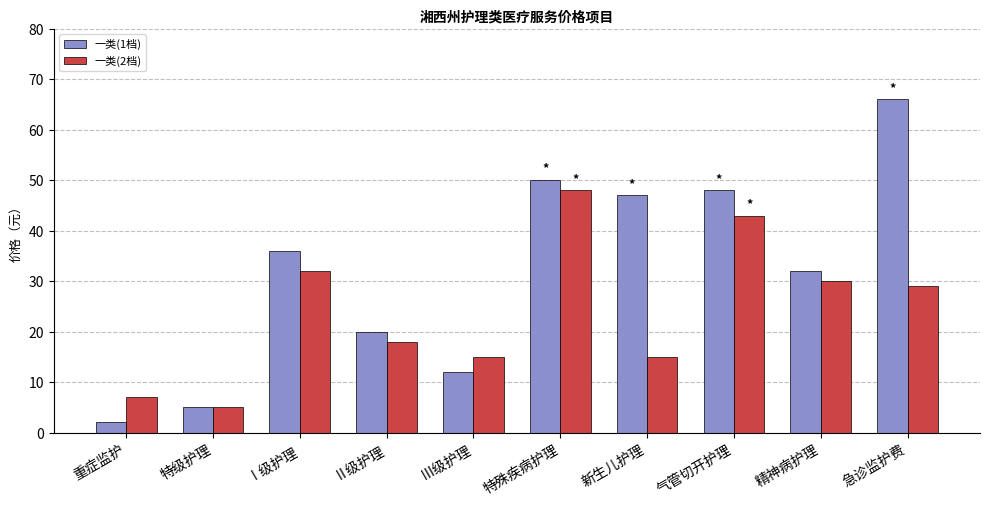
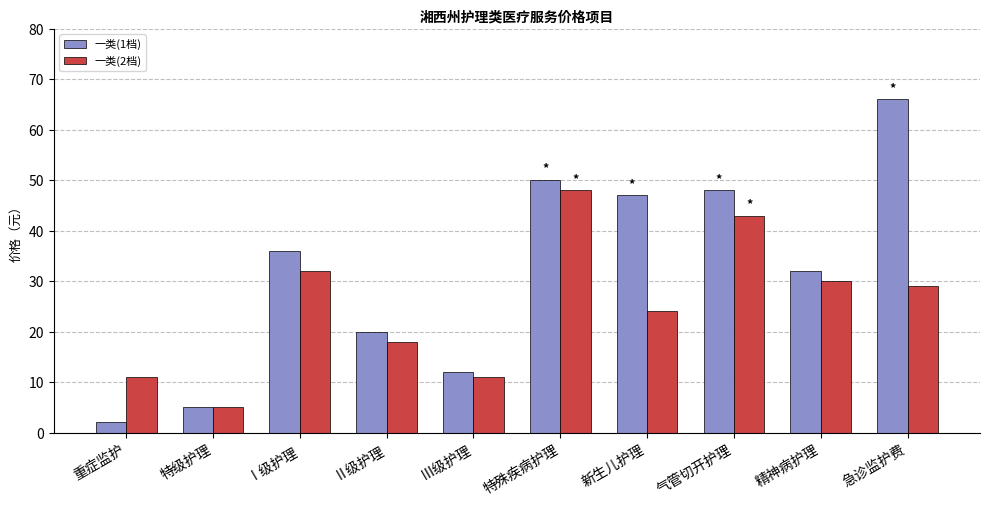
一类(2档), 重症监护: 7 -> 11
一类(2档), Ⅲ级护理: 15 -> 11
一类(2档), 新生儿护理: 15 -> 24
